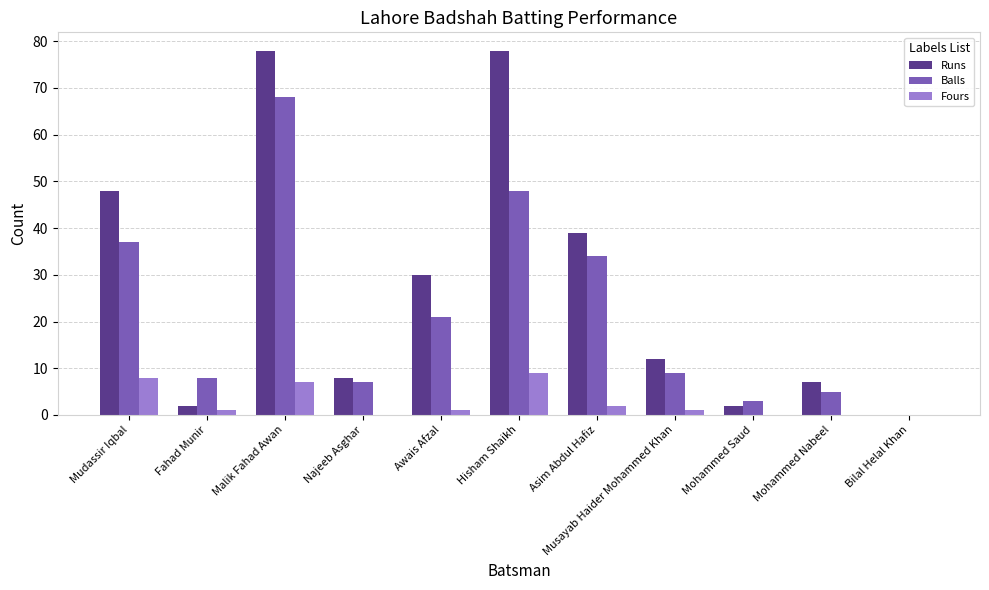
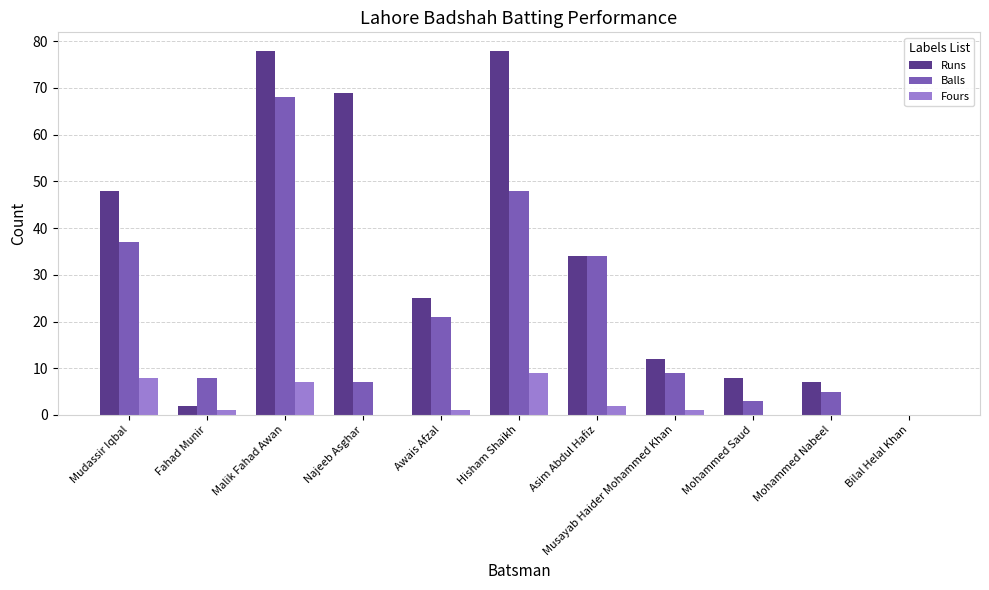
Runs, Najeeb Asghar: 8 -> 69
Runs, Awais Afzal: 30 -> 25
Runs, Asim Abdul Hafiz: 39 -> 34
Runs, Mohammed Saud: 2 -> 8
